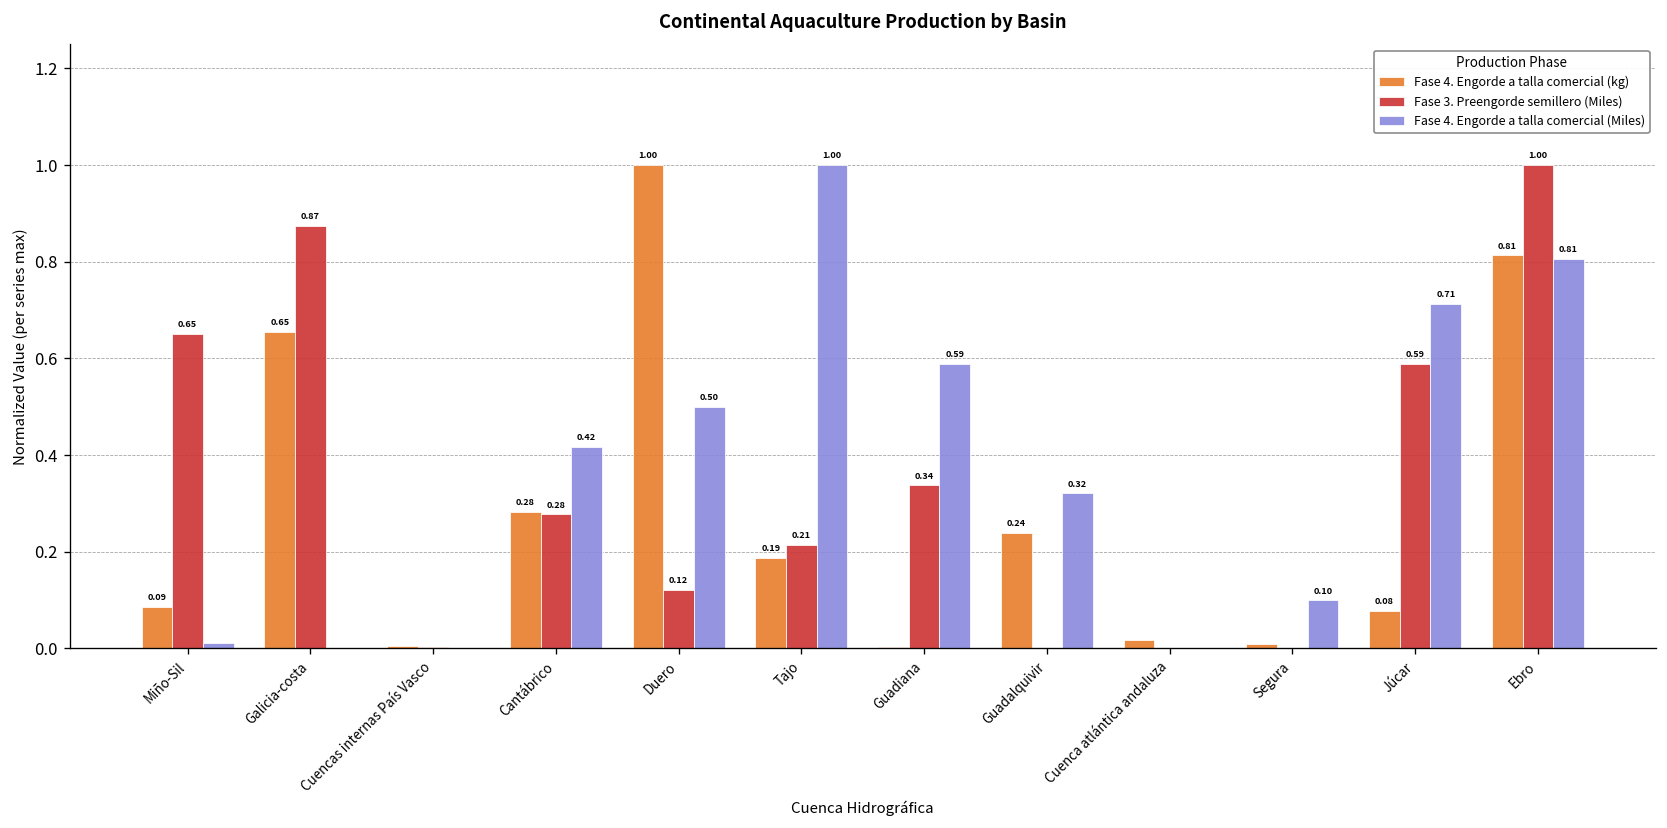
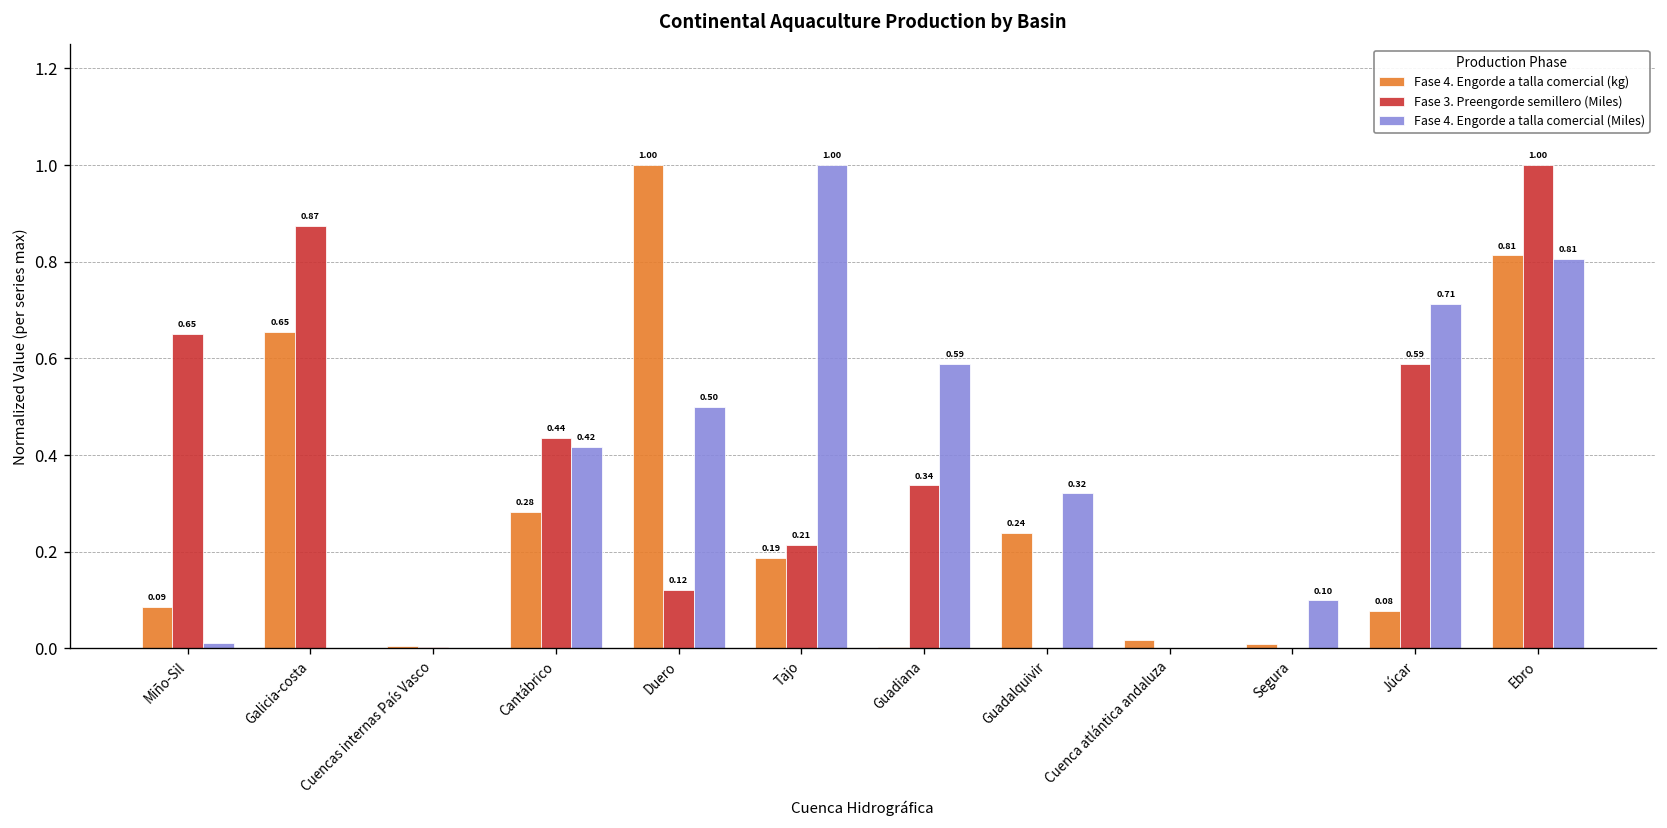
Fase 3. Preengorde semillero (Miles), Cantábrico: 0.28 -> 0.44
